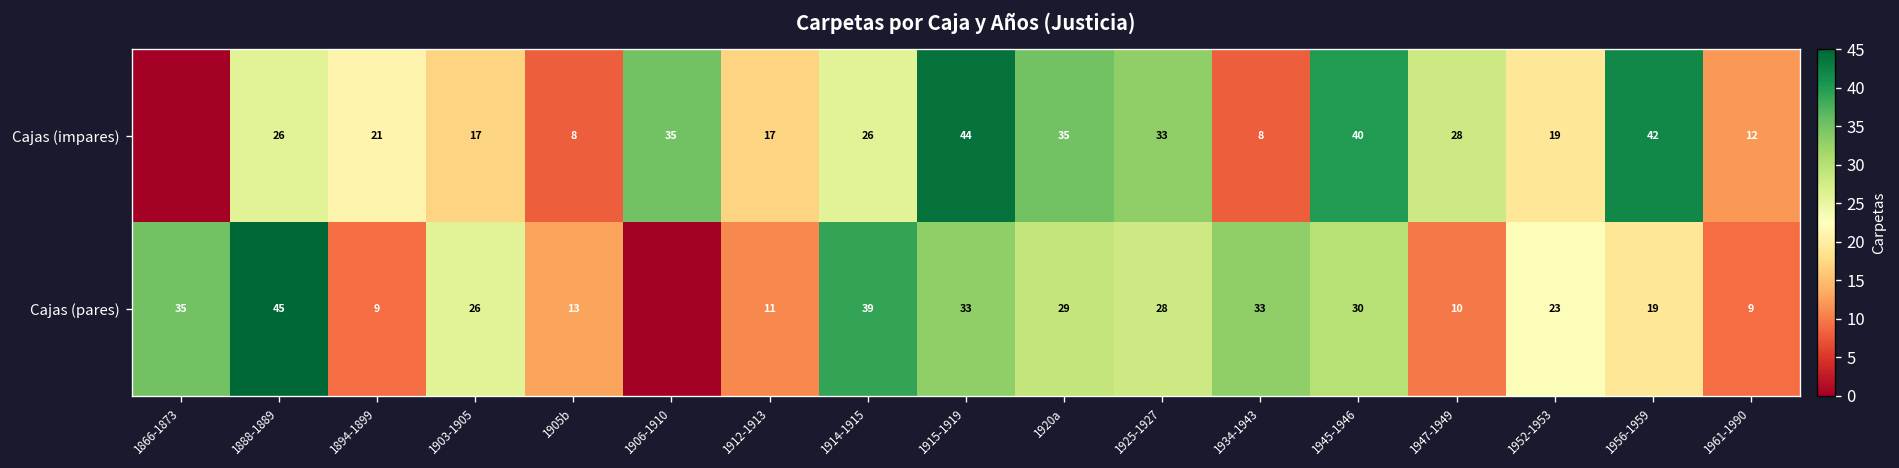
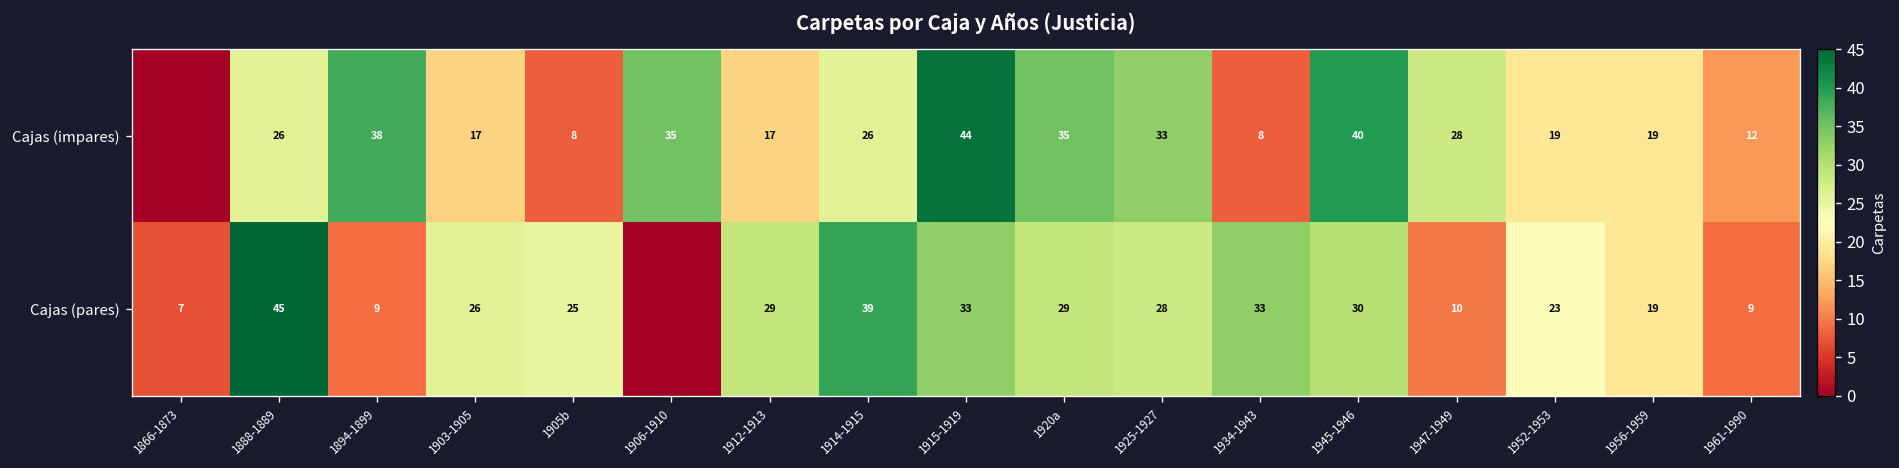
Cajas (impares), 1894-1899: 21 -> 38
Cajas (impares), 1956-1959: 42 -> 19
Cajas (pares), 1866-1873: 35 -> 7
Cajas (pares), 1905b: 13 -> 25
Cajas (pares), 1912-1913: 11 -> 29
